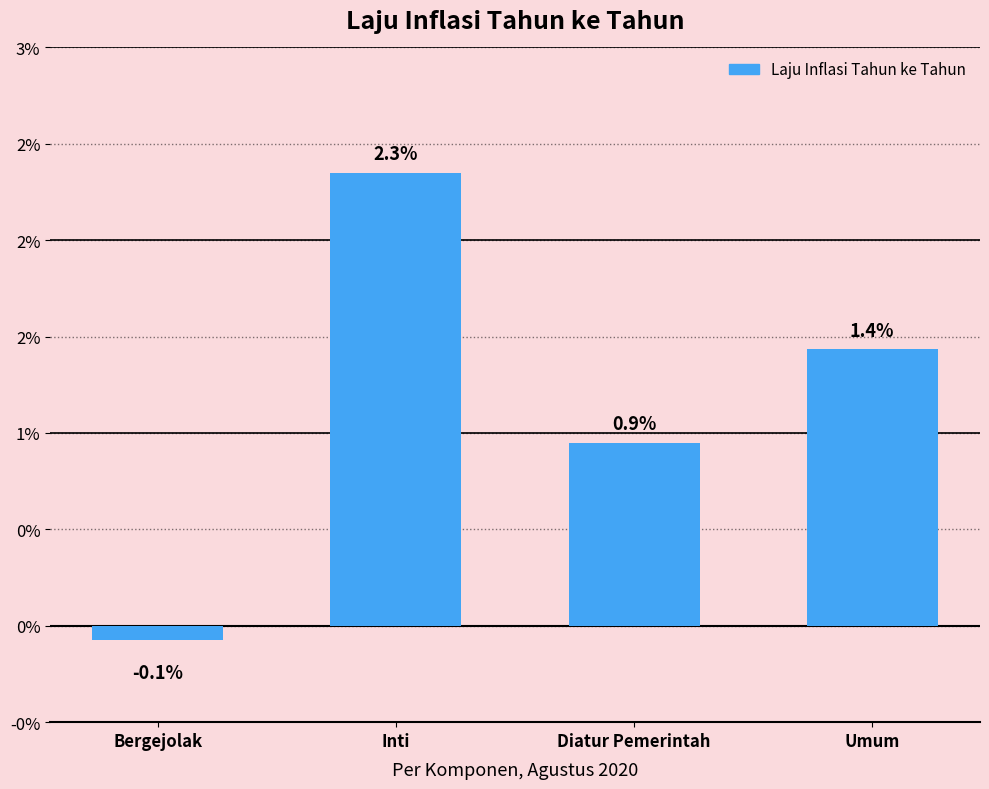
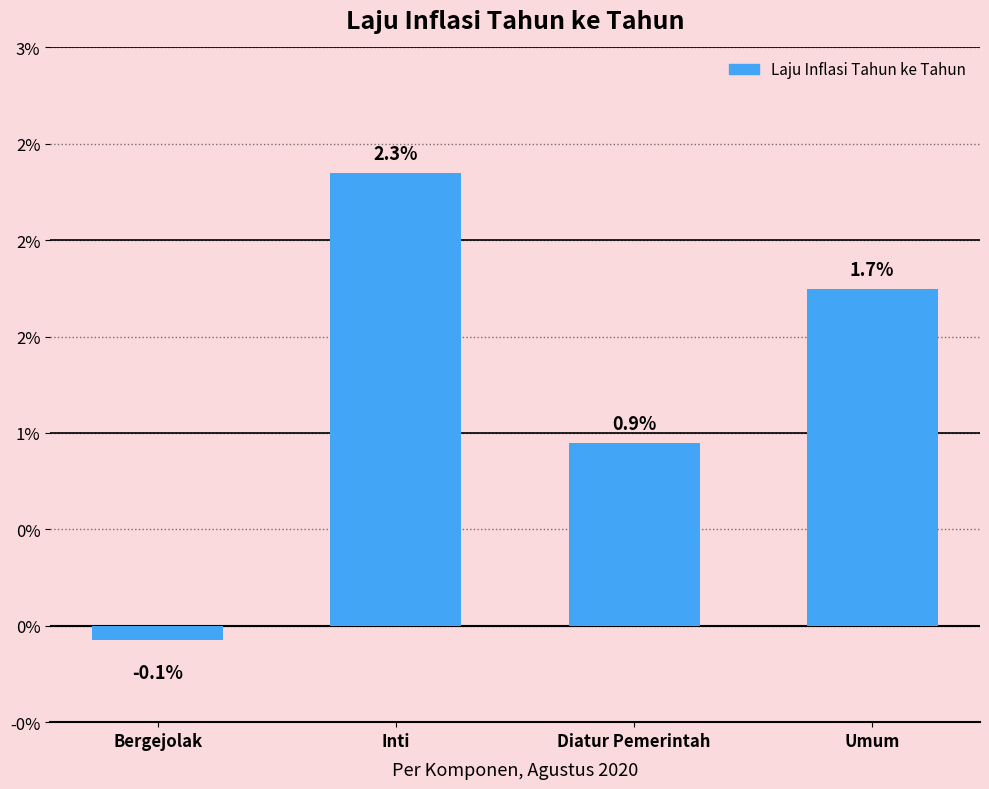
Umum: 1.4% -> 1.7%
